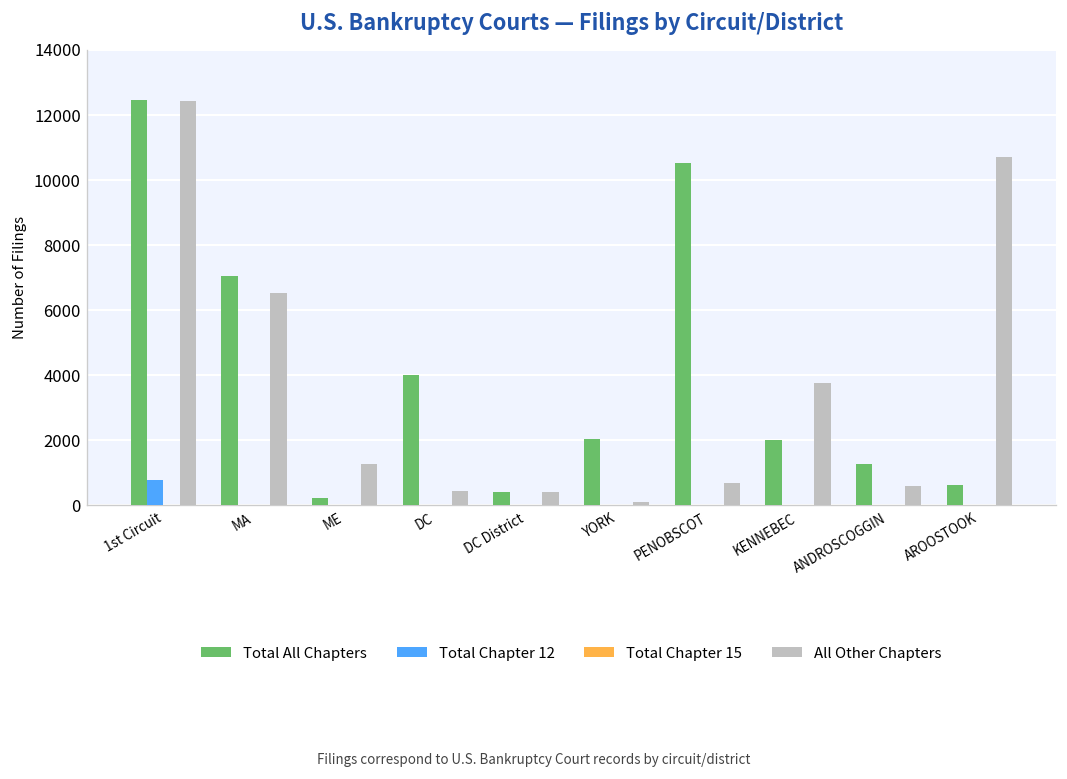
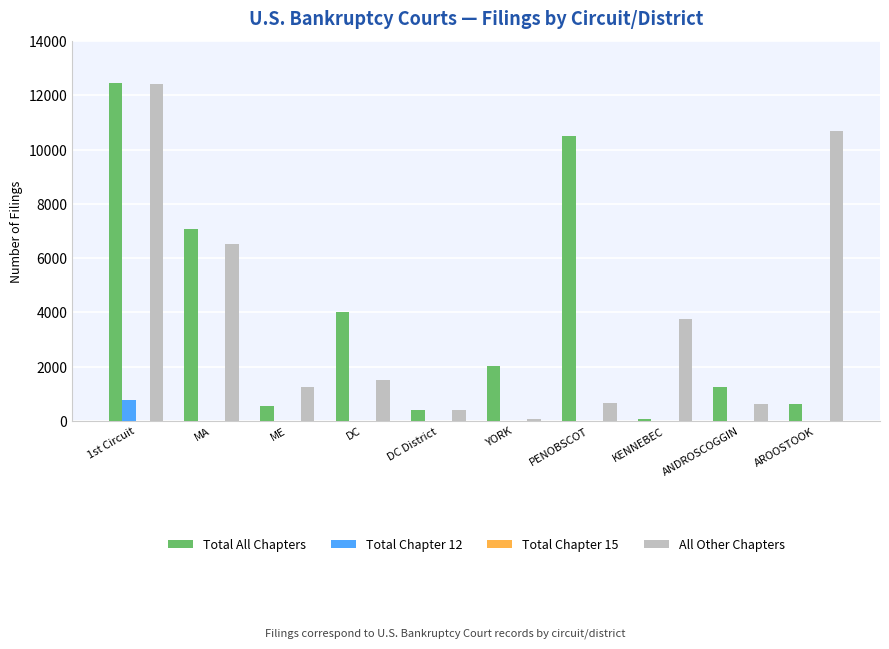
Total All Chapters, ME: 200 -> 600
All Other Chapters, DC: 400 -> 1500
Total All Chapters, KENNEBEC: 2000 -> 100
